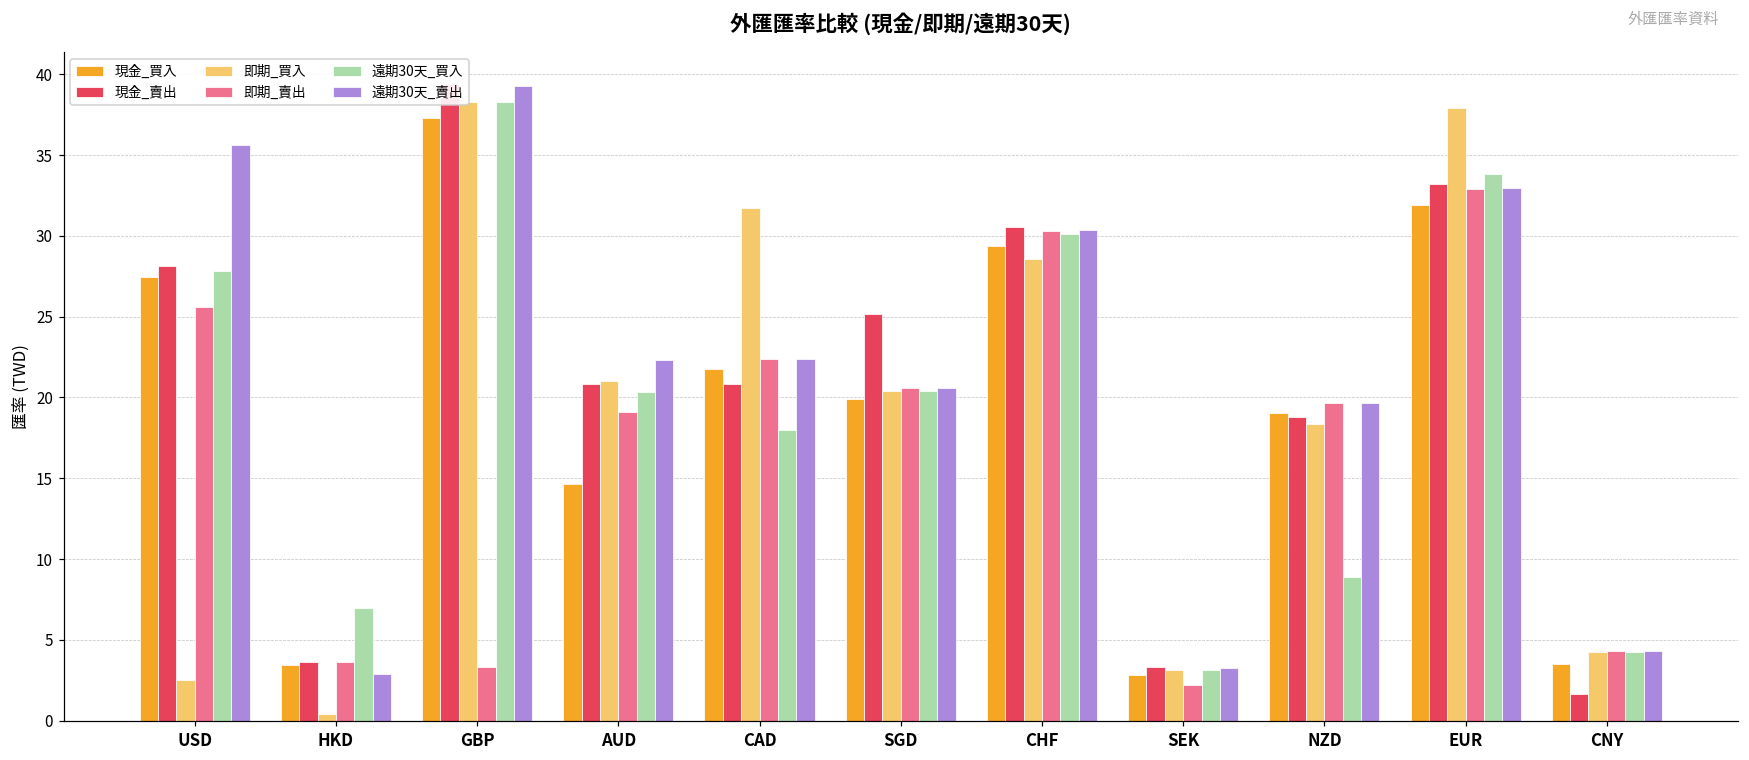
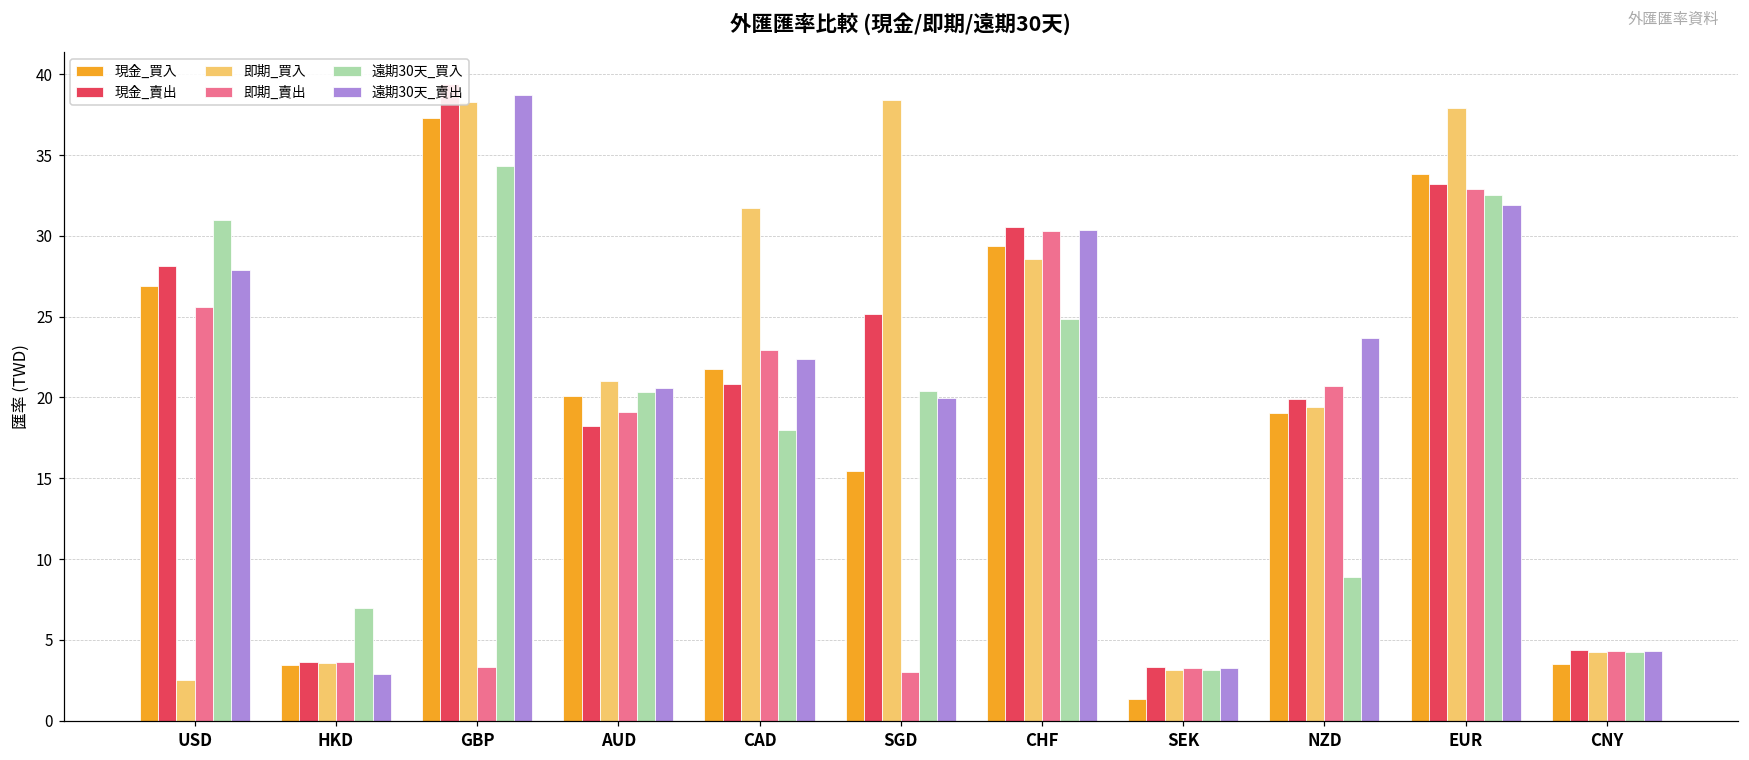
現金_買入, USD: 27.5 -> 26.9
遠期30天_買入, USD: 27.8 -> 31.0
遠期30天_賣出, USD: 35.6 -> 27.9
即期_買入, HKD: 0.4 -> 3.5
遠期30天_買入, GBP: 38.3 -> 34.3
遠期30天_賣出, GBP: 39.3 -> 38.7
現金_買入, AUD: 14.6 -> 20.1
現金_賣出, AUD: 20.8 -> 18.2
遠期30天_賣出, AUD: 22.3 -> 20.6
即期_賣出, CAD: 22.4 -> 23.0
現金_買入, SGD: 19.9 -> 15.4
即期_買入, SGD: 20.4 -> 38.4
即期_賣出, SGD: 20.6 -> 3.0
遠期30天_賣出, SGD: 20.6 -> 20.0
遠期30天_買入, CHF: 30.1 -> 24.9
現金_買入, SEK: 2.8 -> 1.3
即期_賣出, SEK: 2.2 -> 3.3
現金_賣出, NZD: 18.8 -> 19.9
即期_買入, NZD: 18.3 -> 19.4
即期_賣出, NZD: 19.6 -> 20.7
遠期30天_賣出, NZD: 19.6 -> 23.7
現金_買入, EUR: 31.9 -> 33.9
遠期30天_買入, EUR: 33.8 -> 32.5
遠期30天_賣出, EUR: 33.0 -> 31.9
現金_賣出, CNY: 1.6 -> 4.4
